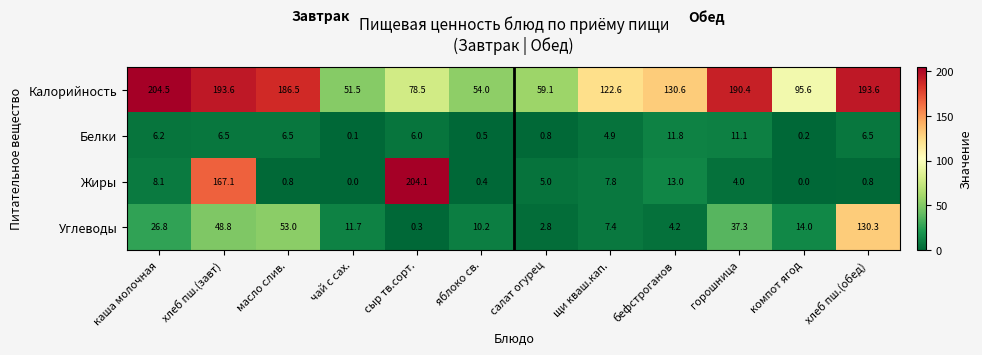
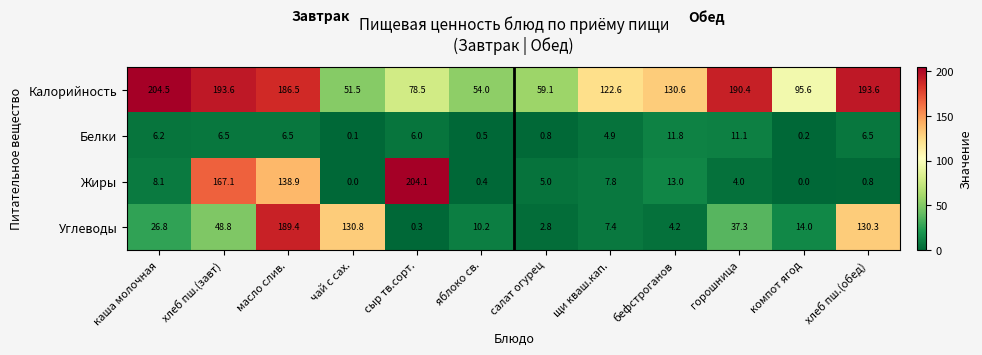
Жиры, масло слив.: 0.8 -> 138.9
Углеводы, масло слив.: 53.0 -> 189.4
Углеводы, чай с сах.: 11.7 -> 130.8
